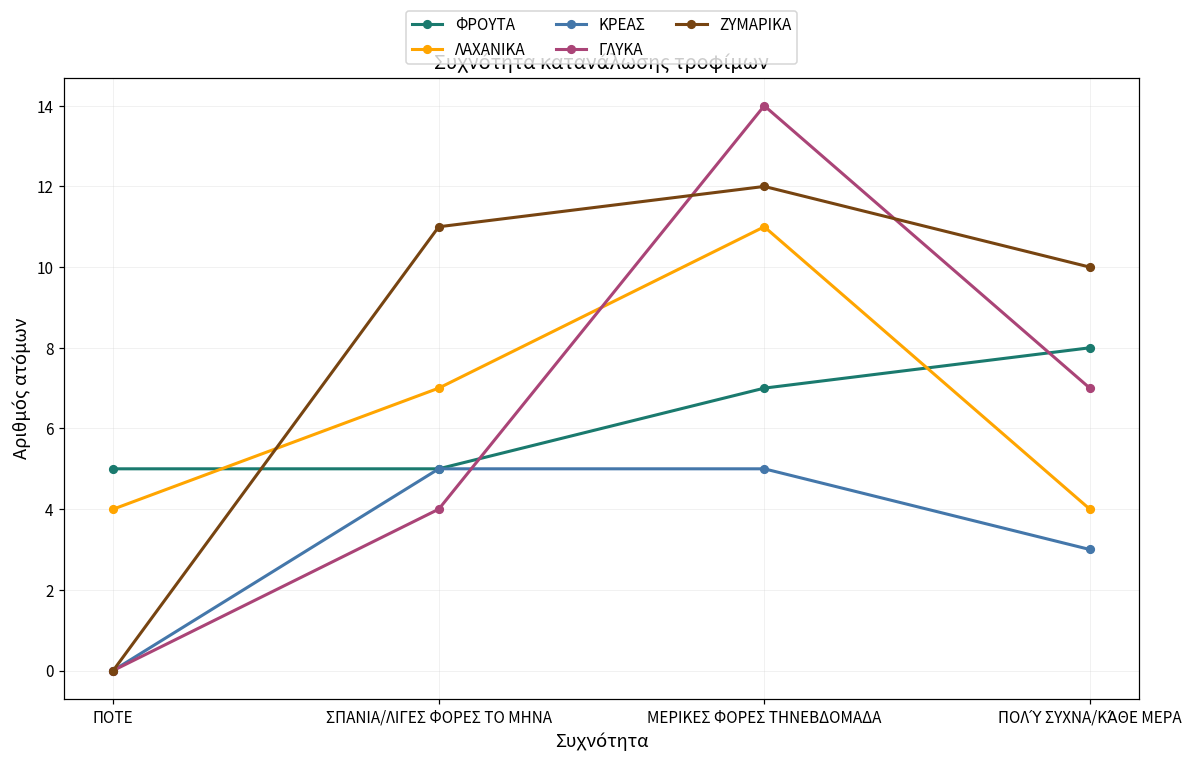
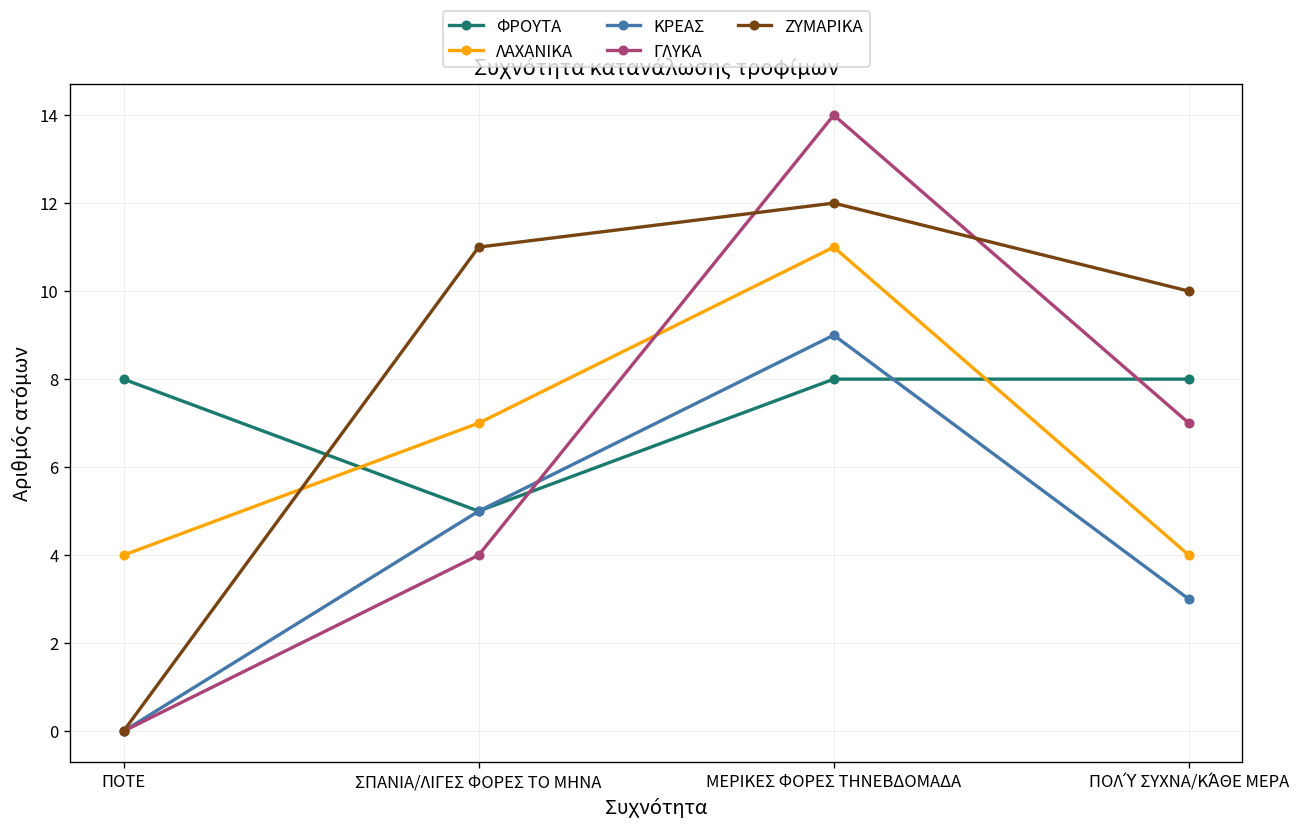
ΦΡΟΥΤΑ, ΠΟΤΕ: 5 -> 8
ΦΡΟΥΤΑ, ΜΕΡΙΚΕΣ ΦΟΡΕΣ ΤΗΝΕΒΔΟΜΑΔΑ: 7 -> 8
ΚΡΕΑΣ, ΜΕΡΙΚΕΣ ΦΟΡΕΣ ΤΗΝΕΒΔΟΜΑΔΑ: 5 -> 9
